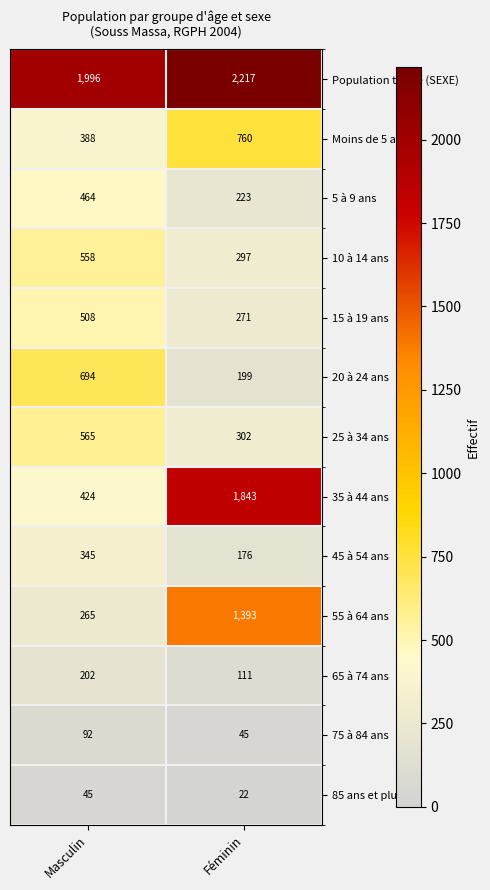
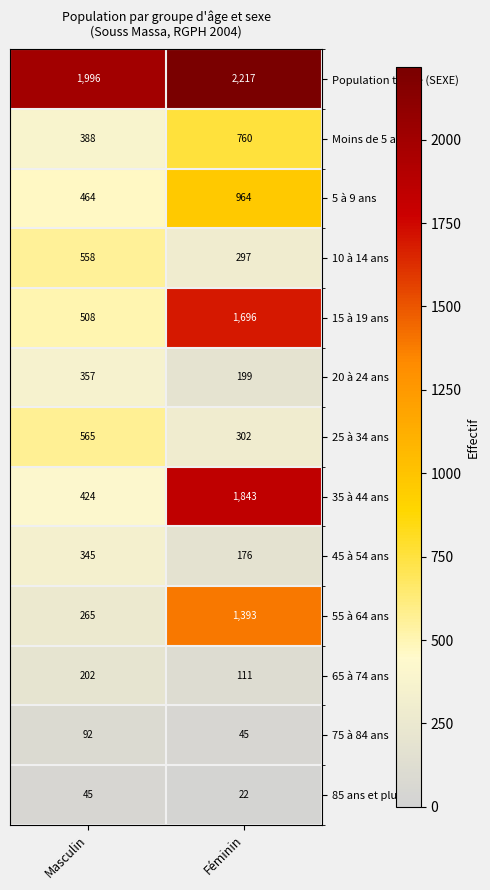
5 à 9 ans, Féminin: 223 -> 964
15 à 19 ans, Féminin: 271 -> 1,696
20 à 24 ans, Masculin: 694 -> 357
